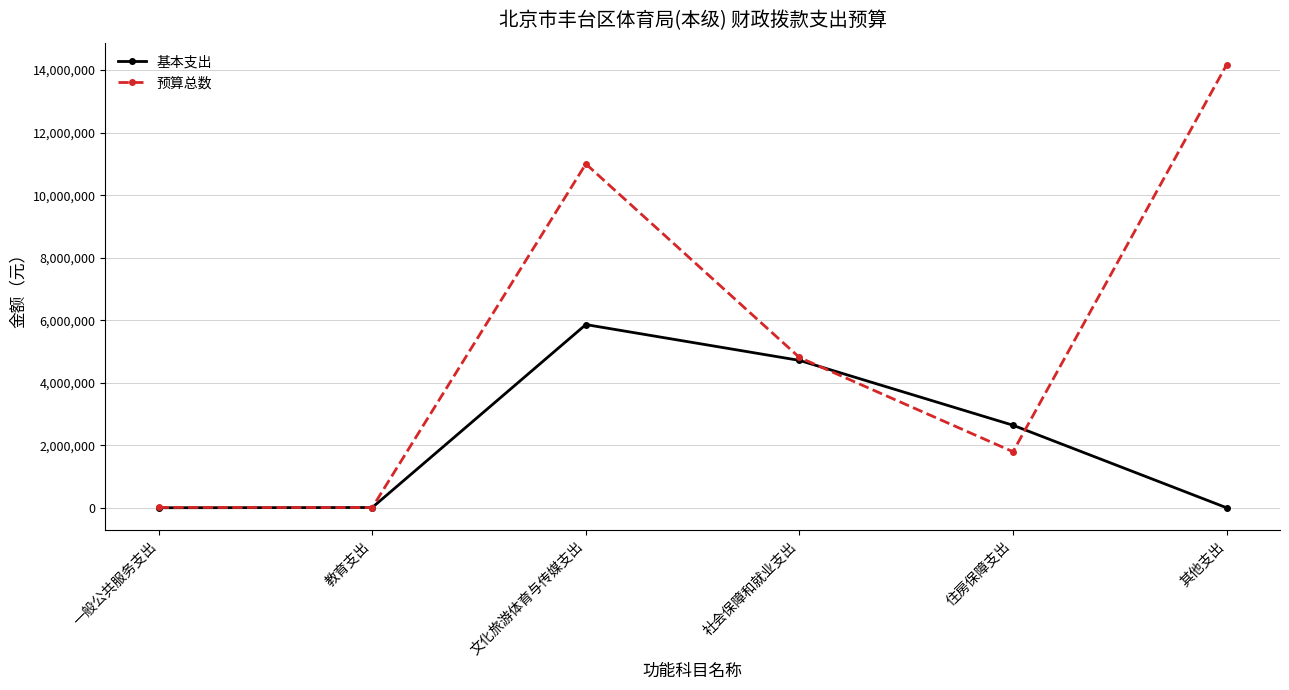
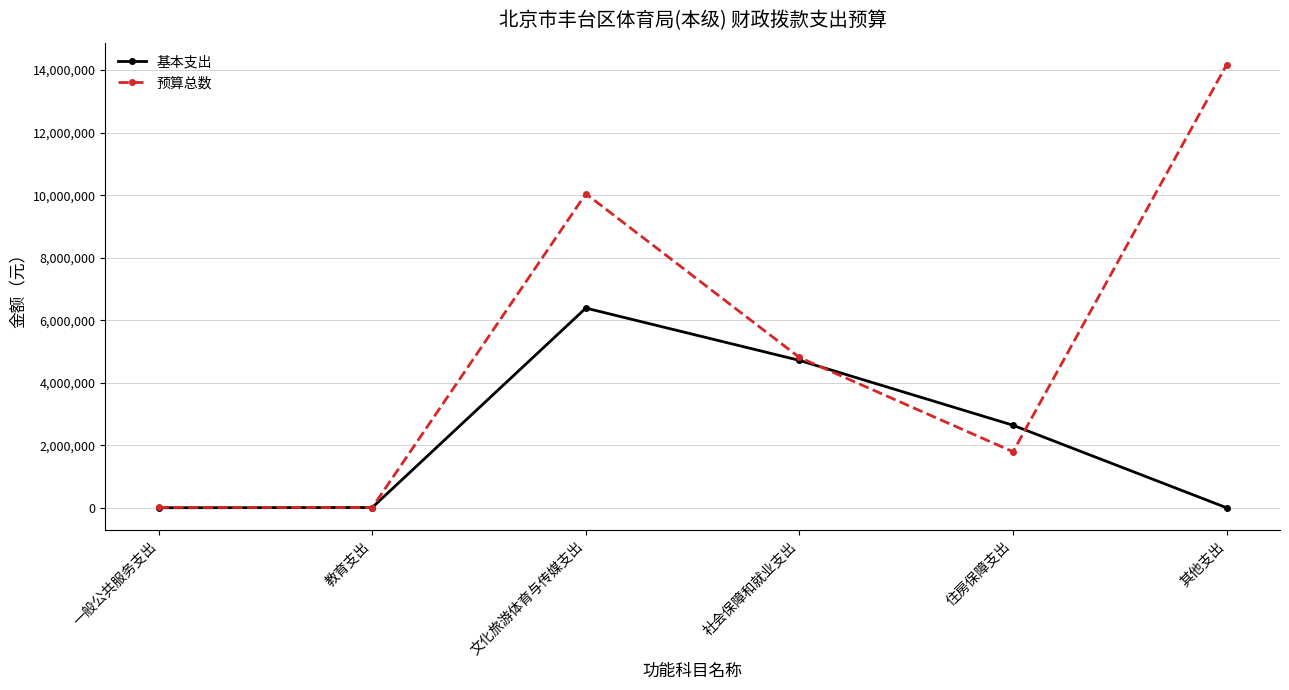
基本支出, 文化旅游体育与传媒支出: 5,900,000 -> 6,400,000
预算总数, 文化旅游体育与传媒支出: 11,000,000 -> 10,000,000
